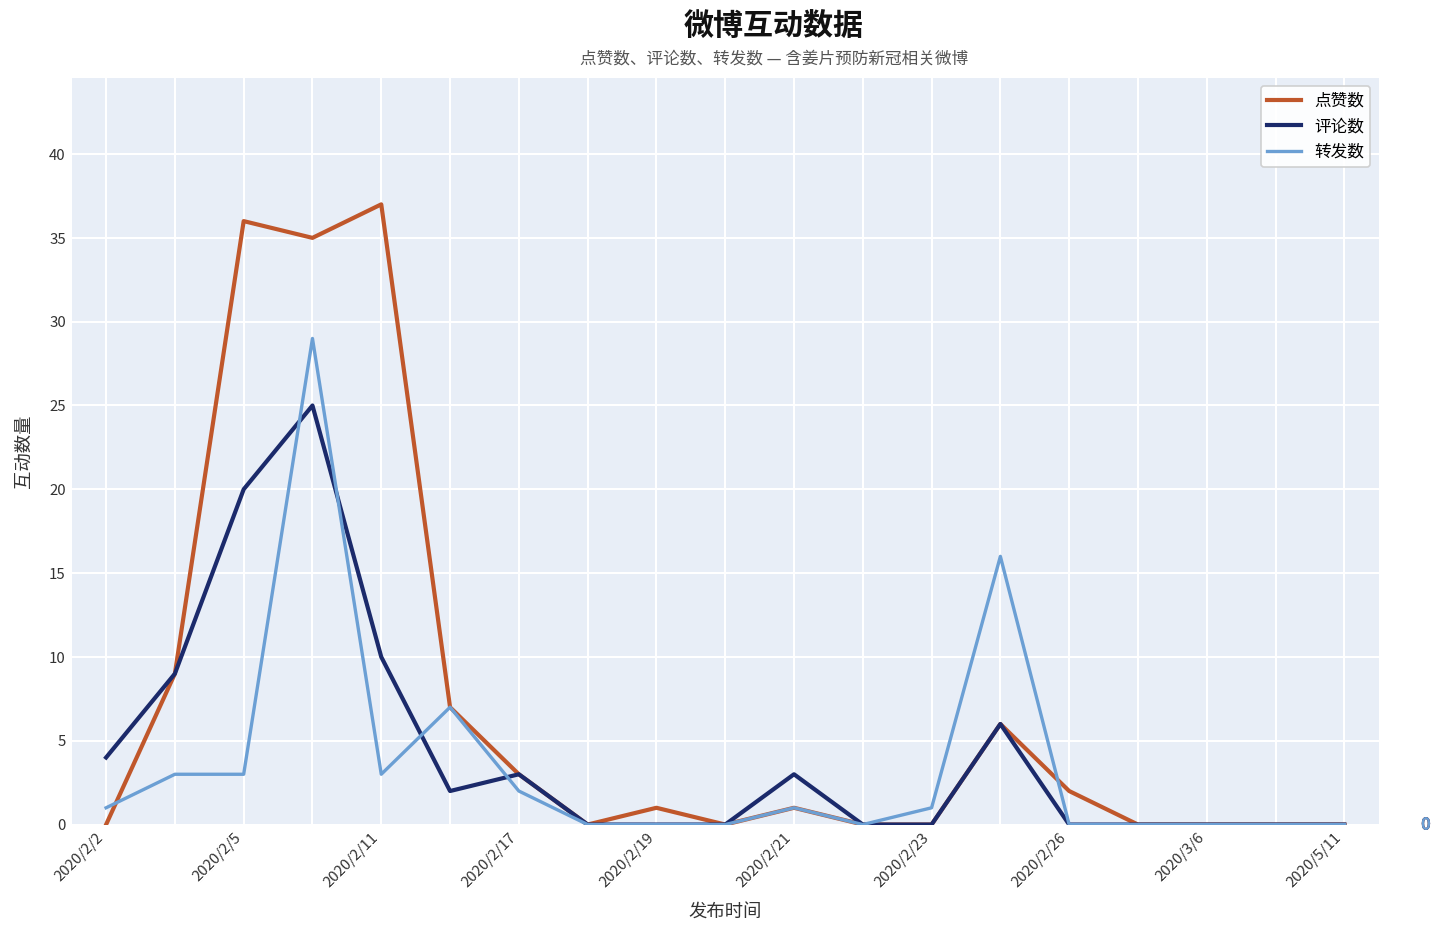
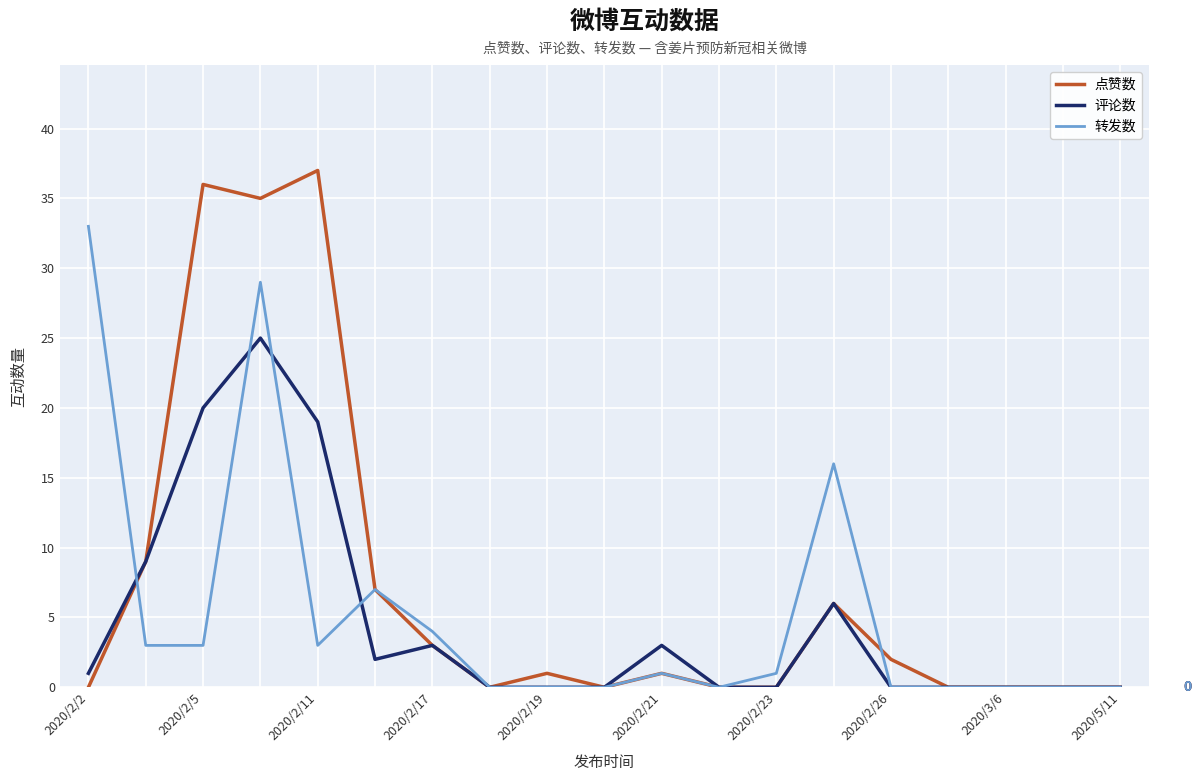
评论数, 2020/2/2: 4 -> 1
转发数, 2020/2/2: 1 -> 33
评论数, 2020/2/11: 10 -> 19
转发数, 2020/2/17: 2 -> 4
